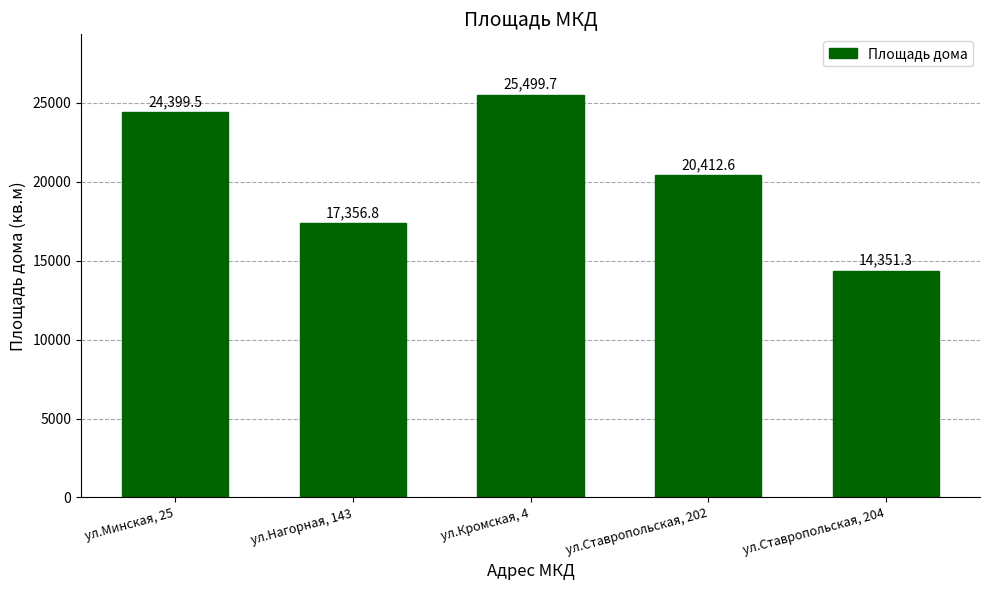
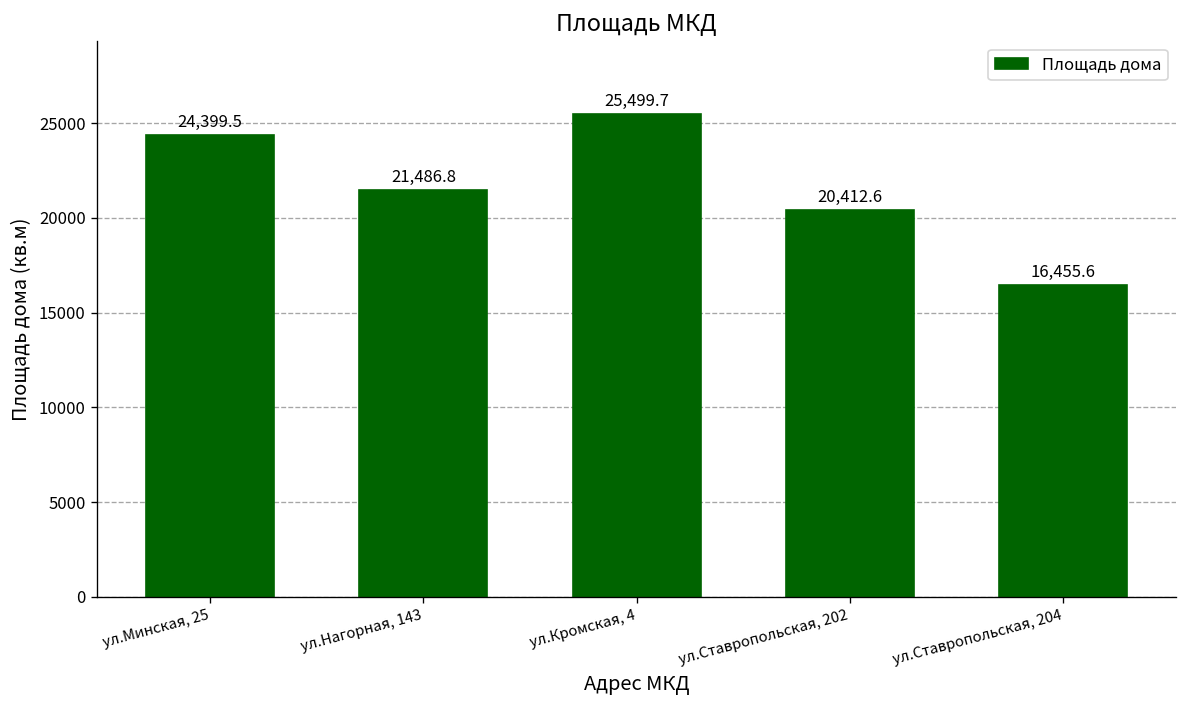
ул.Нагорная, 143: 17,356.8 -> 21,486.8
ул.Ставропольская, 204: 14,351.3 -> 16,455.6
